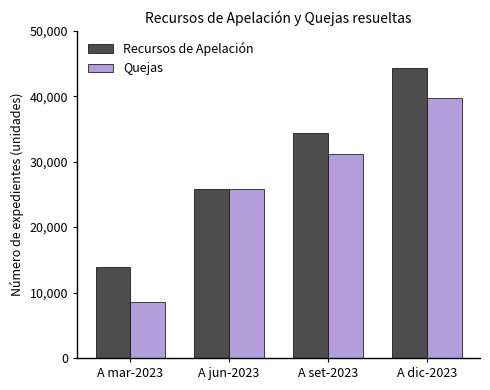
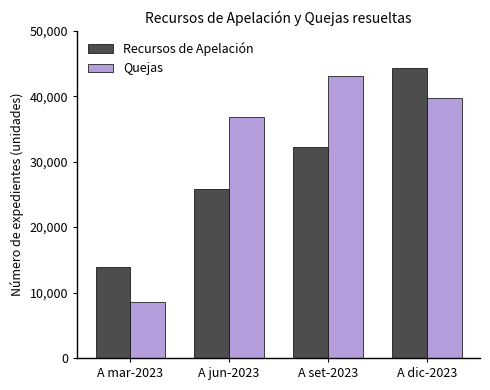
Quejas, A jun-2023: 26,000 -> 37,000
Recursos de Apelación, A set-2023: 34,000 -> 32,000
Quejas, A set-2023: 31,000 -> 43,000
